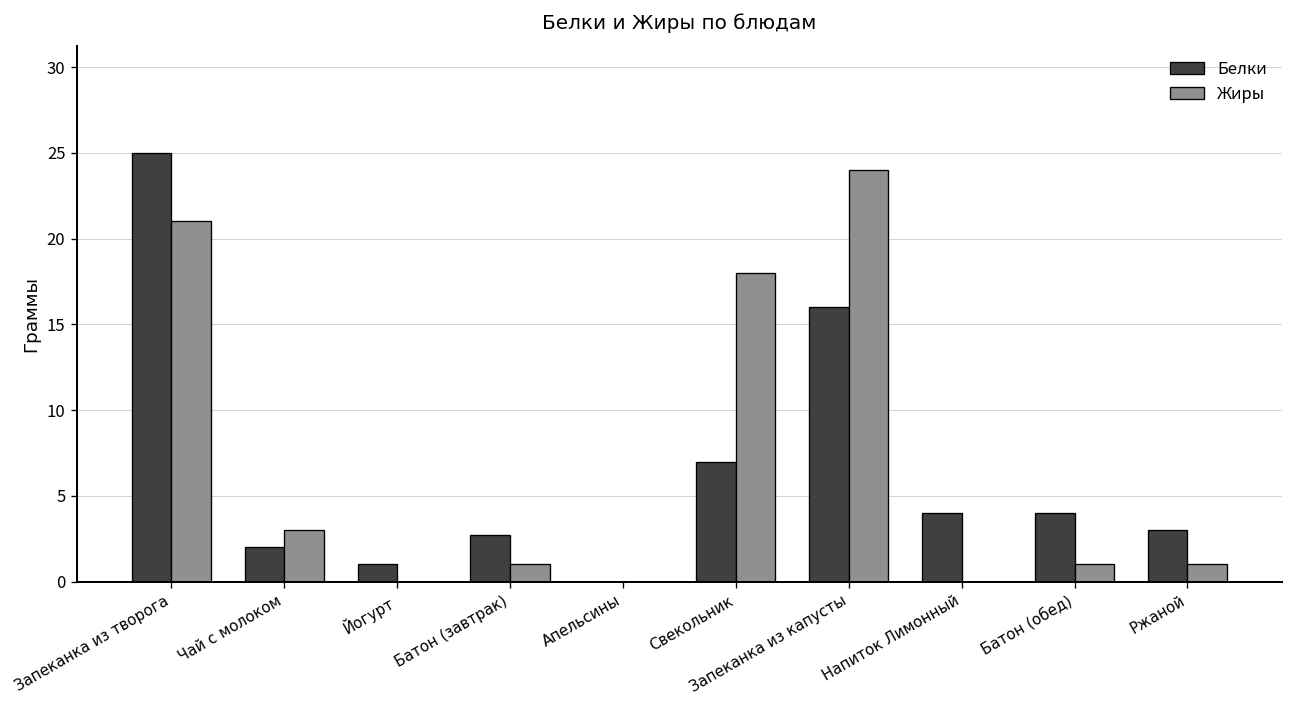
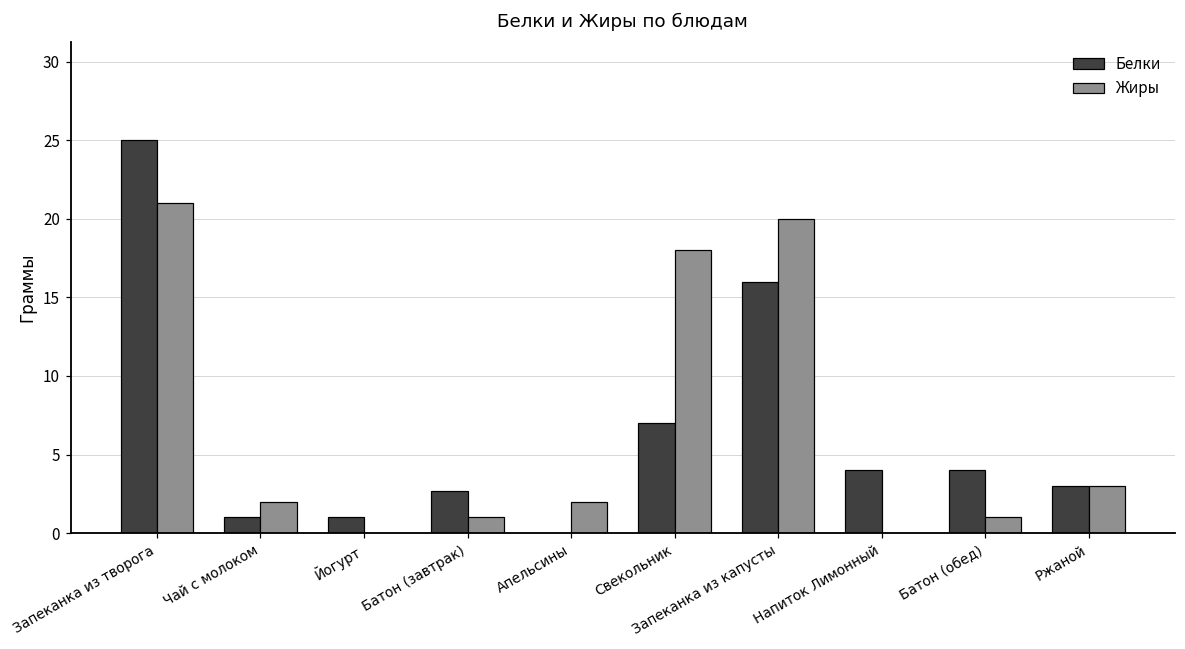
Белки, Чай с молоком: 2 -> 1
Жиры, Чай с молоком: 3 -> 2
Жиры, Апельсины: 0 -> 2
Жиры, Запеканка из капусты: 24 -> 20
Жиры, Ржаной: 1 -> 3
